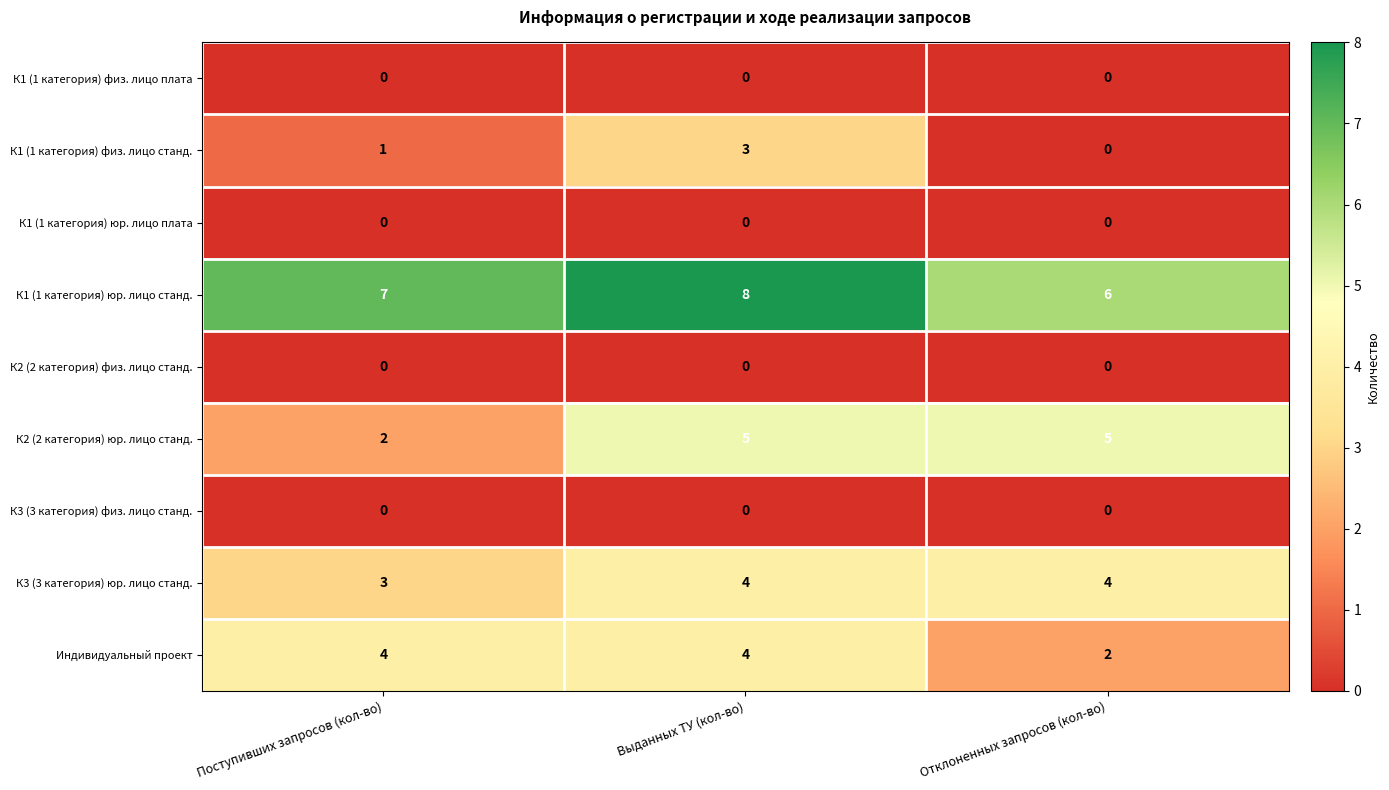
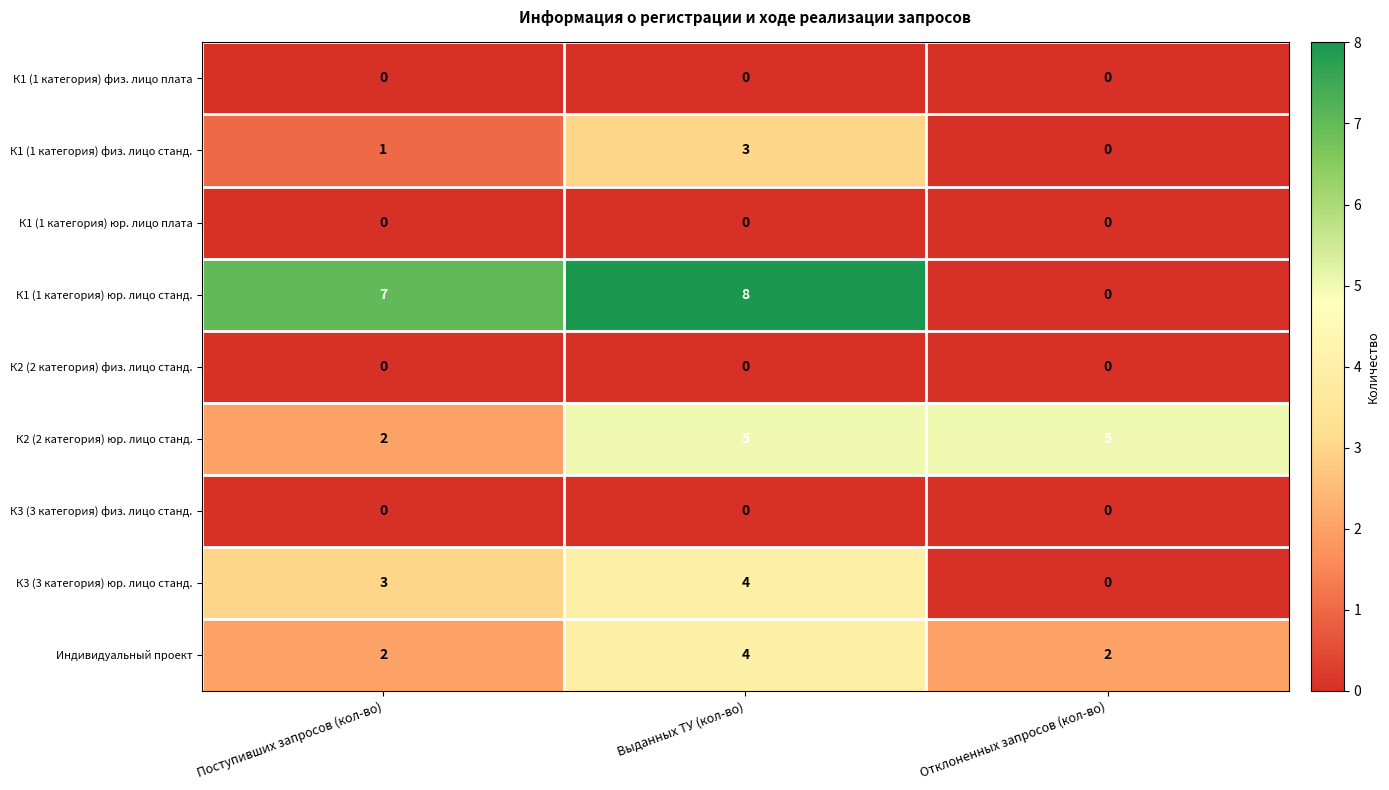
К1 (1 категория) юр. лицо станд., Отклоненных запросов (кол-во): 6 -> 0
К3 (3 категория) юр. лицо станд., Отклоненных запросов (кол-во): 4 -> 0
Индивидуальный проект, Поступивших запросов (кол-во): 4 -> 2
